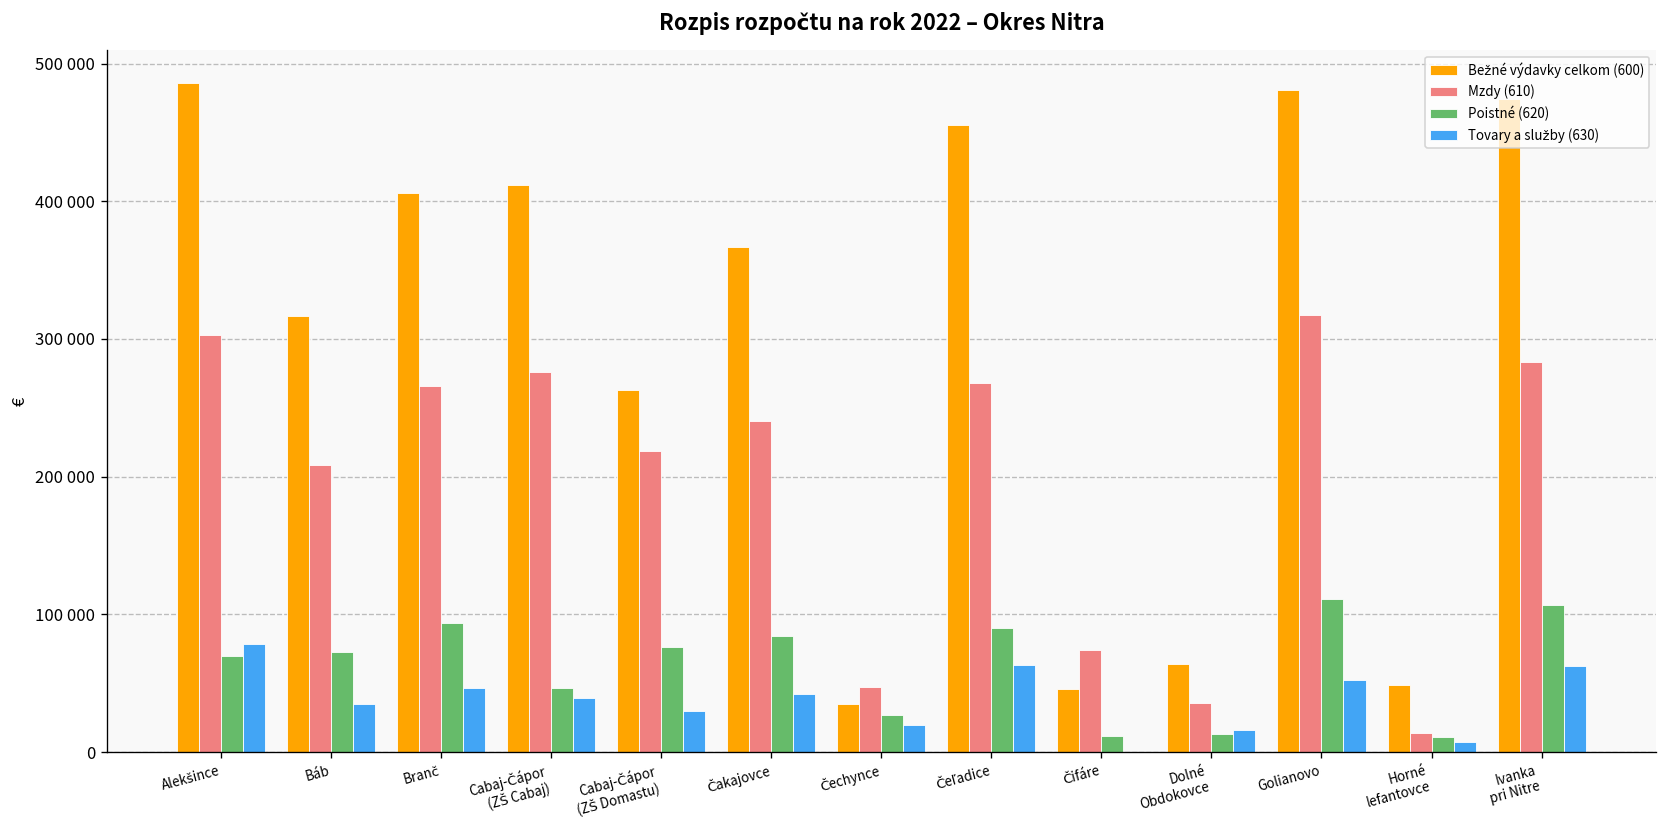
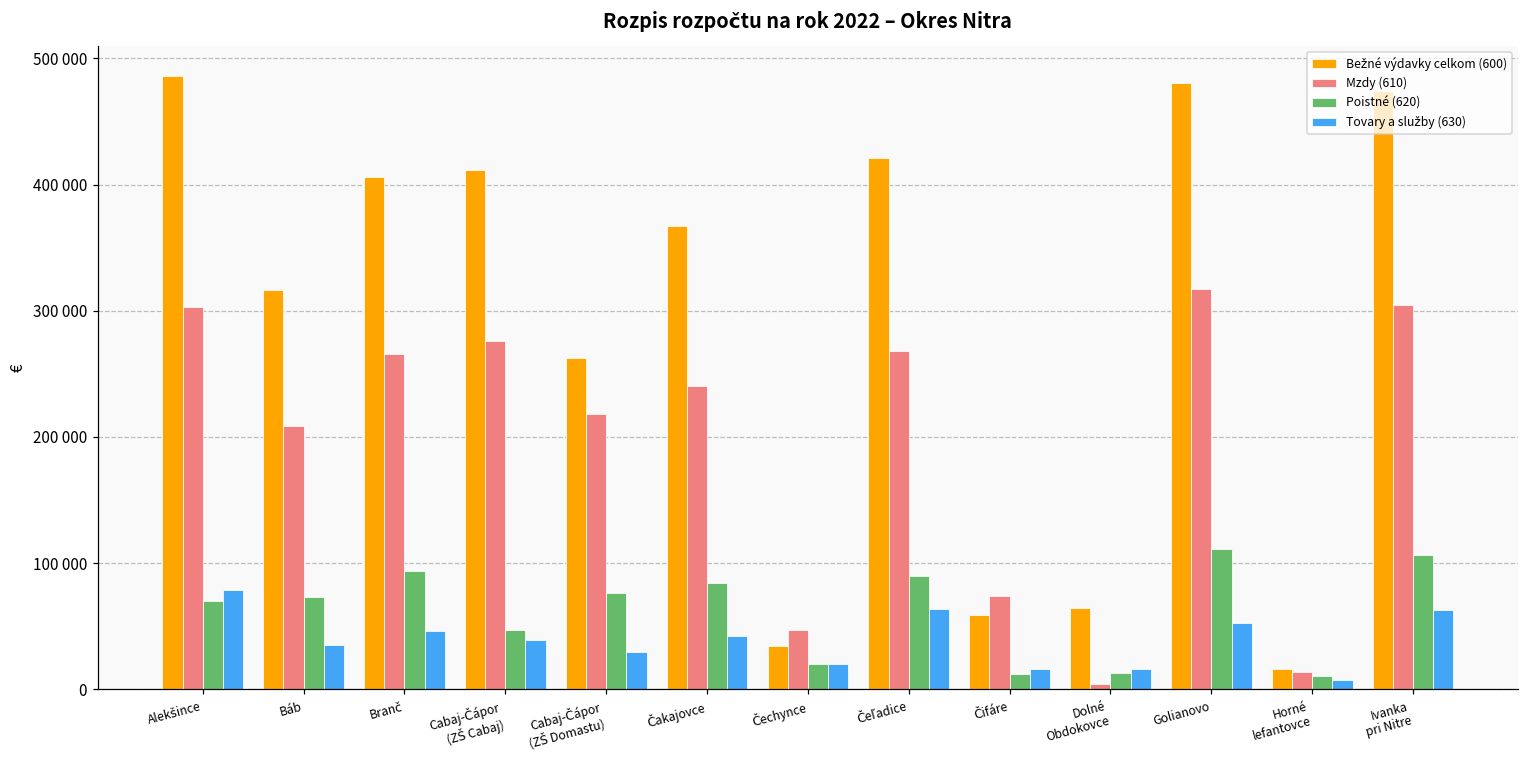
Poistné (620), Čechynce: 27000 -> 20000
Bežné výdavky celkom (600), Čeľadice: 455000 -> 421000
Bežné výdavky celkom (600), Čifáre: 46000 -> 59000
Tovary a služby (630), Čifáre: 0 -> 16000
Mzdy (610), Dolné Obdokovce: 35000 -> 4000
Bežné výdavky celkom (600), Horné lefantovce: 49000 -> 16000
Mzdy (610), Ivanka pri Nitre: 283000 -> 305000
